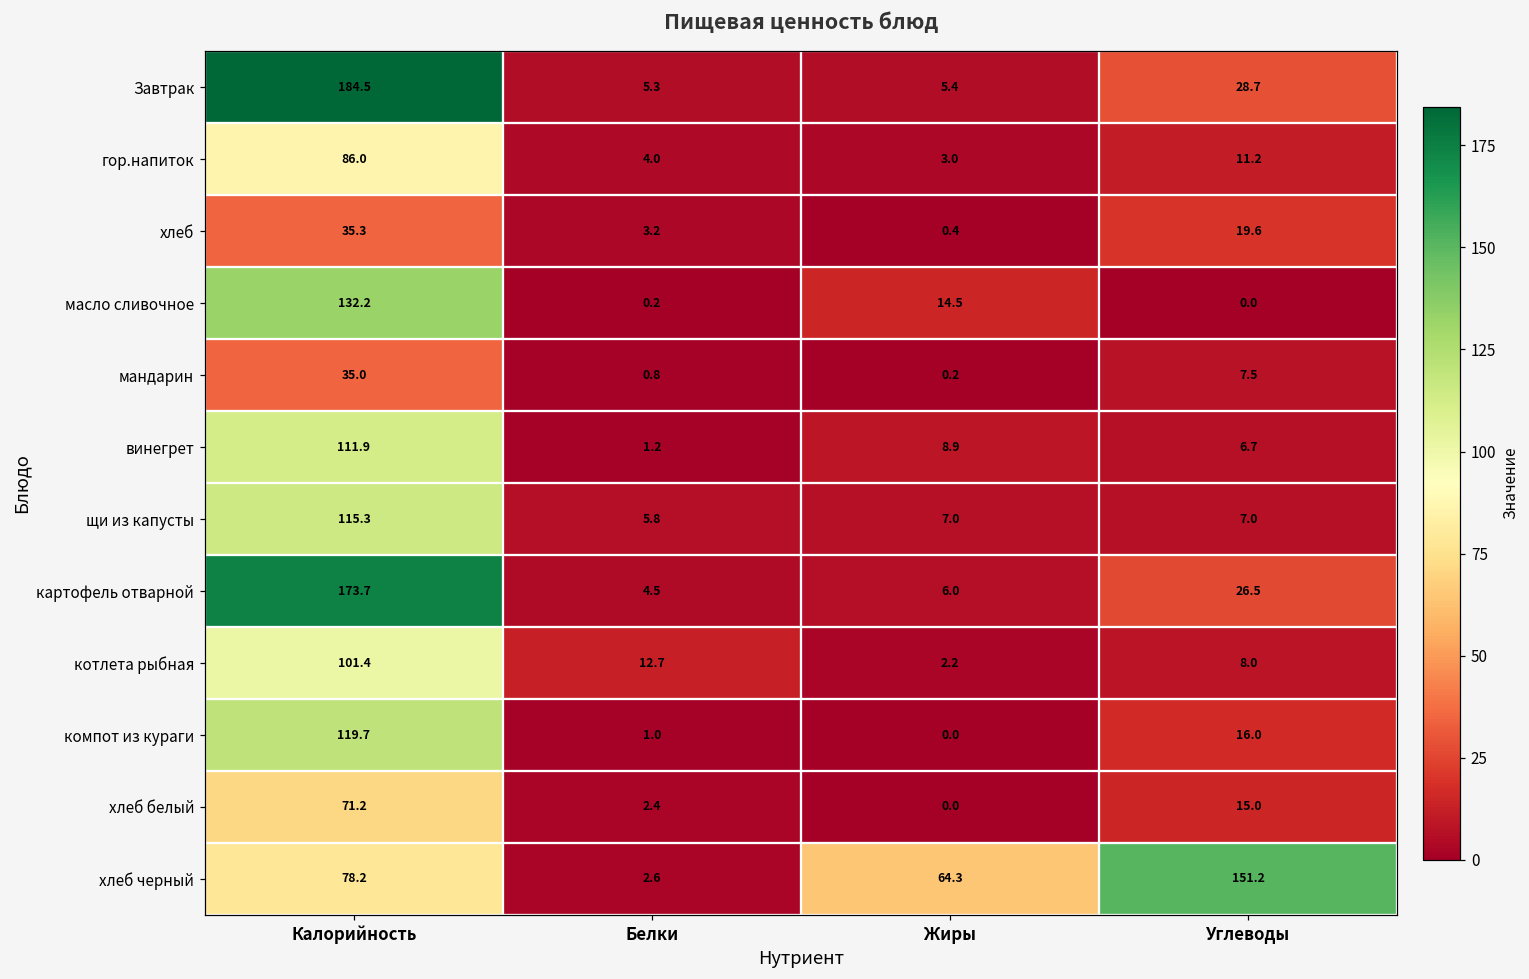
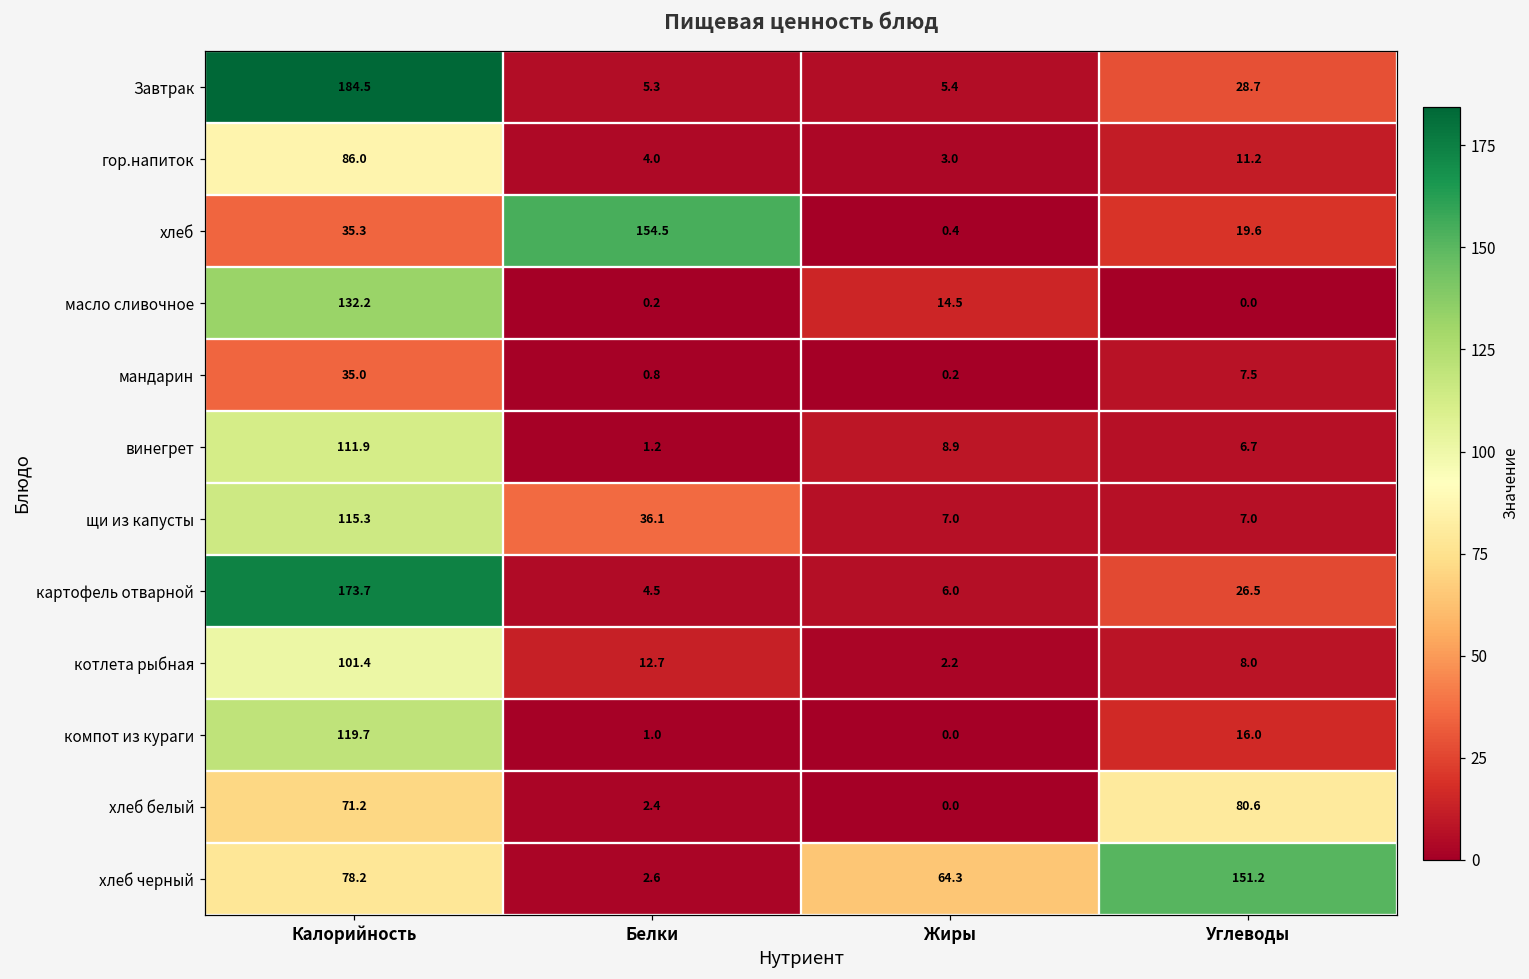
хлеб, Белки: 3.2 -> 154.5
щи из капусты, Белки: 5.8 -> 36.1
хлеб белый, Углеводы: 15.0 -> 80.6
